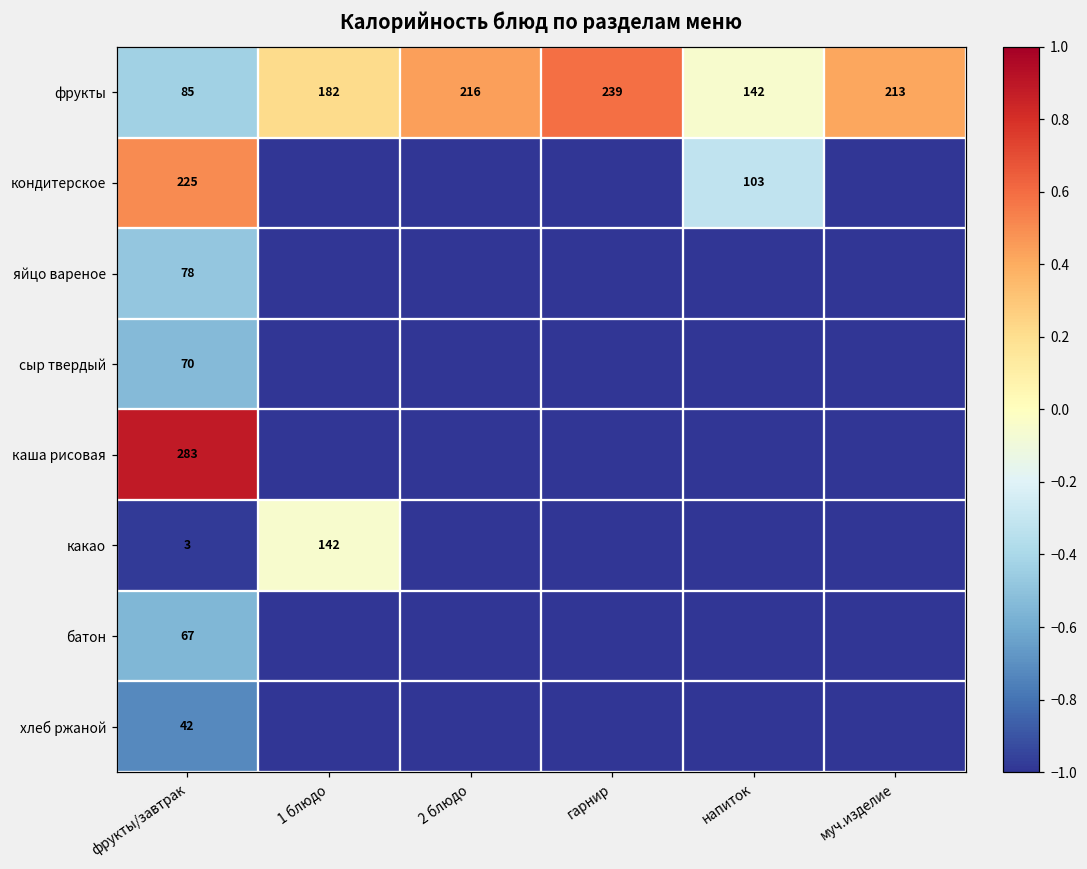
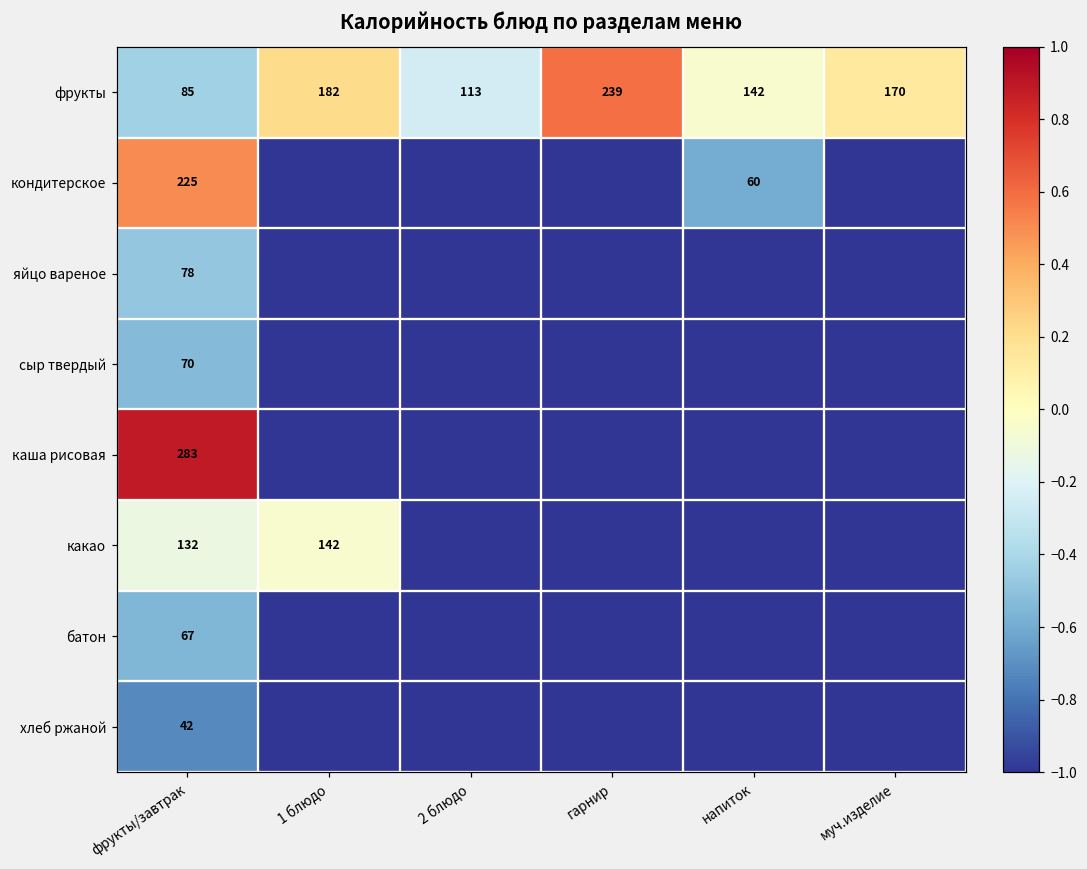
фрукты, 2 блюдо: 216 -> 113
фрукты, муч.изделие: 213 -> 170
кондитерское, напиток: 103 -> 60
какао, фрукты/завтрак: 3 -> 132
